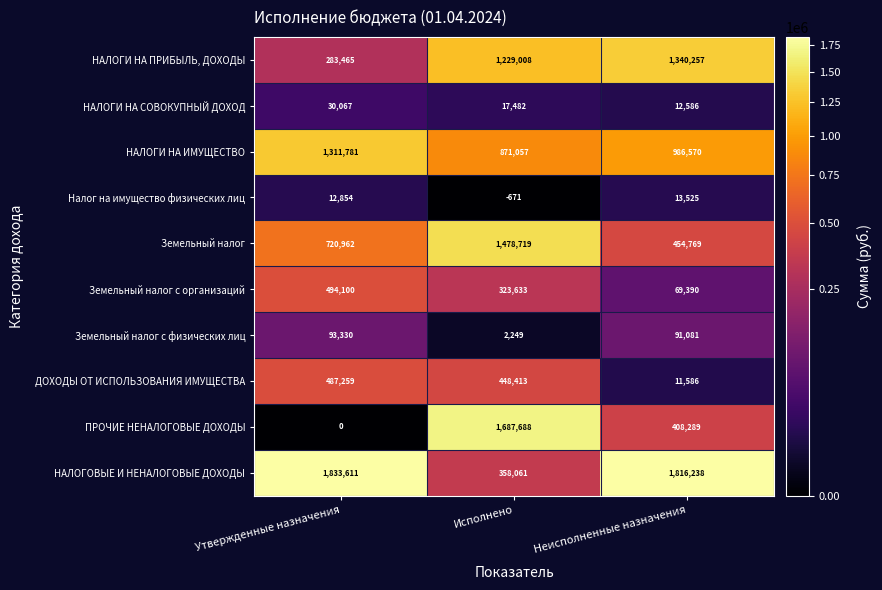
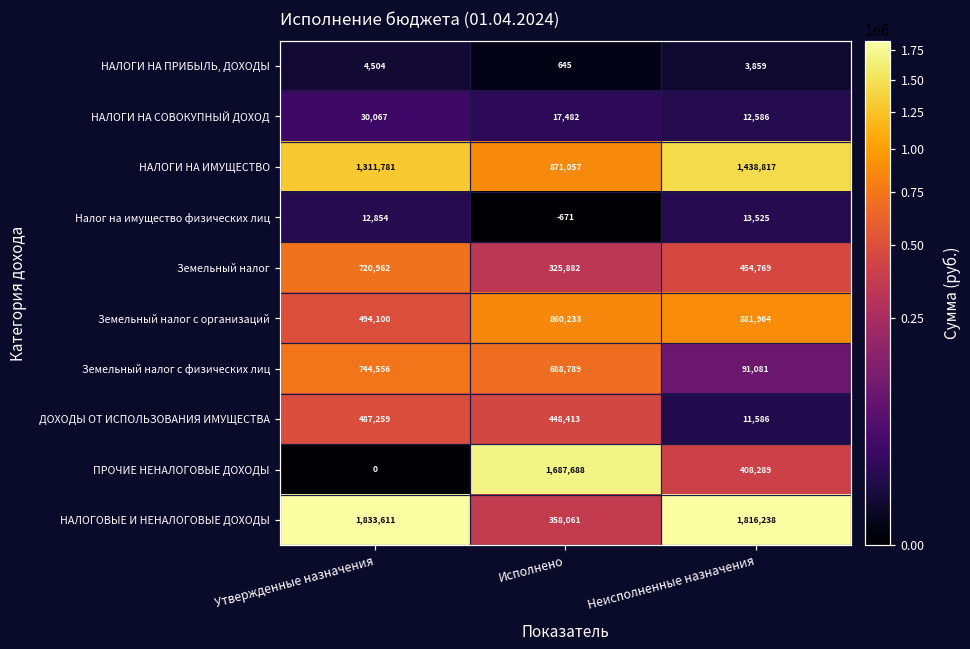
НАЛОГИ НА ПРИБЫЛЬ, ДОХОДЫ, Утвержденные назначения: 283,465 -> 4,504
НАЛОГИ НА ПРИБЫЛЬ, ДОХОДЫ, Исполнено: 1,229,008 -> 645
НАЛОГИ НА ПРИБЫЛЬ, ДОХОДЫ, Неисполненные назначения: 1,340,257 -> 3,859
НАЛОГИ НА ИМУЩЕСТВО, Неисполненные назначения: 986,570 -> 1,438,817
Земельный налог, Исполнено: 1,478,719 -> 325,882
Земельный налог с организаций, Исполнено: 323,633 -> 860,233
Земельный налог с организаций, Неисполненные назначения: 69,390 -> 881,964
Земельный налог с физических лиц, Утвержденные назначения: 93,330 -> 744,556
Земельный налог с физических лиц, Исполнено: 2,249 -> 688,789
